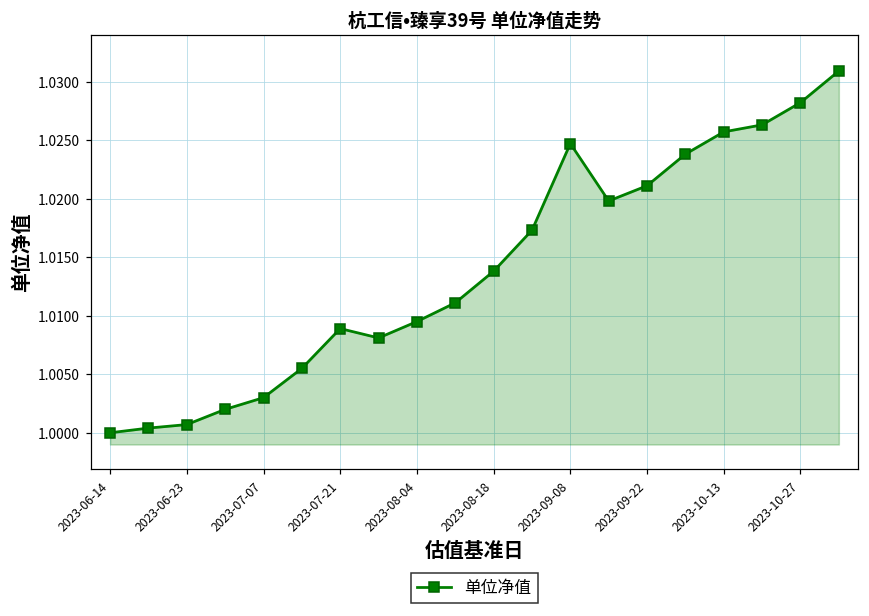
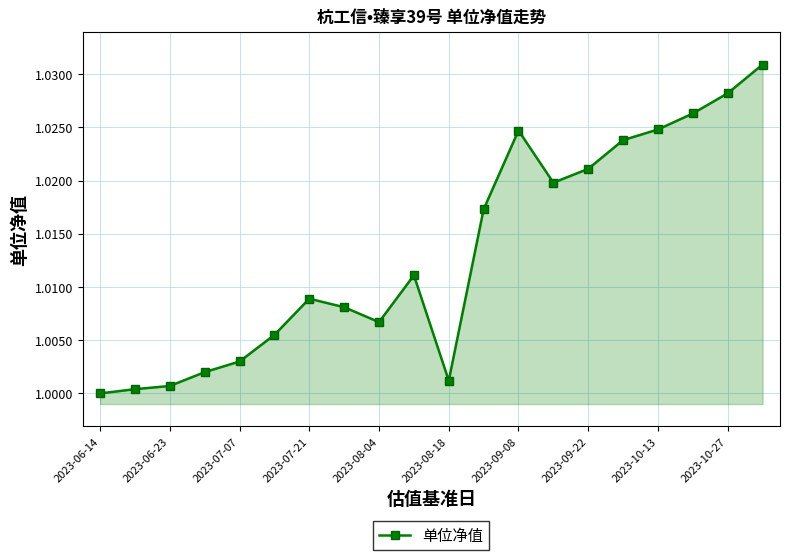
2023-08-04: 1.0095 -> 1.0067
2023-08-18: 1.0138 -> 1.0012
2023-10-13: 1.0257 -> 1.0248
